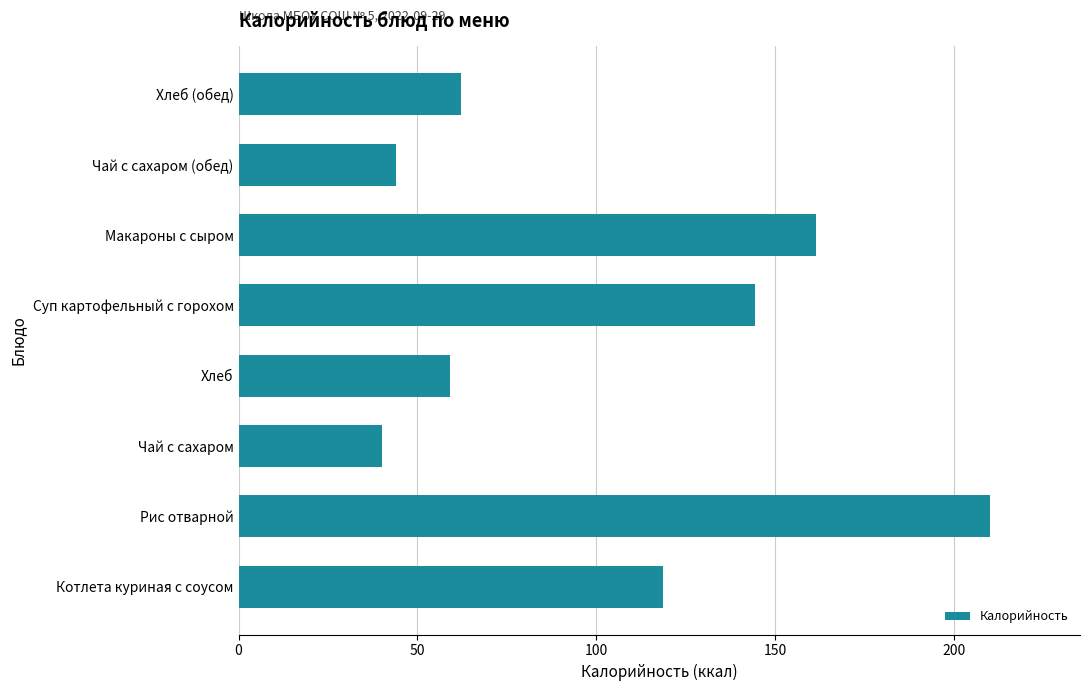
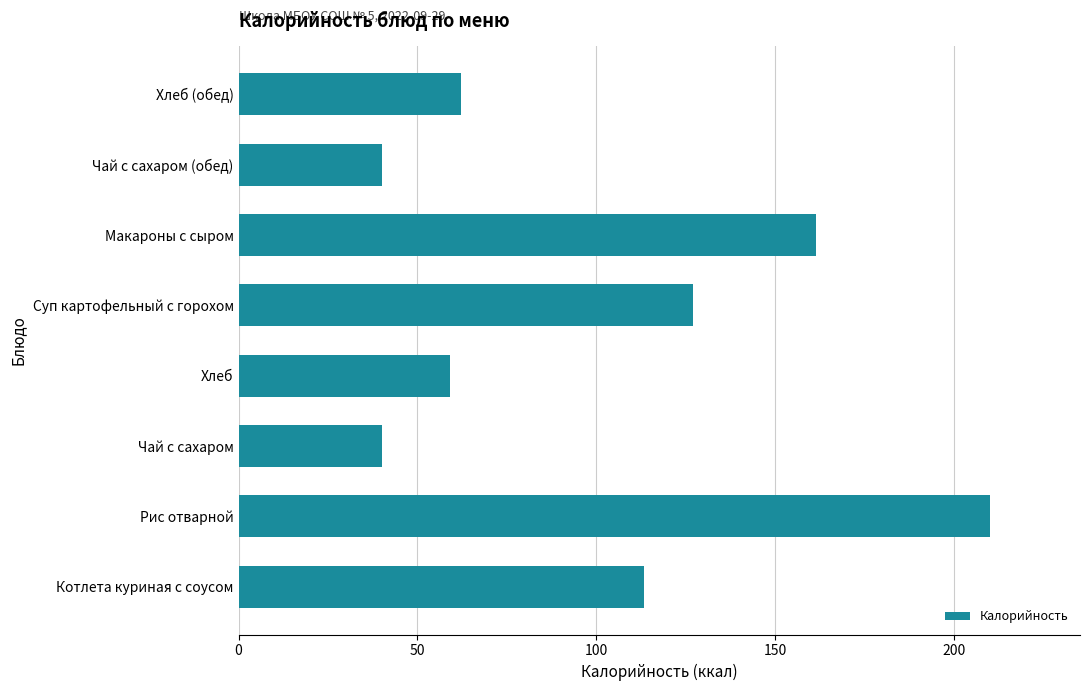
Чай с сахаром (обед): 44 -> 40
Суп картофельный с горохом: 144 -> 127
Котлета куриная с соусом: 119 -> 113
